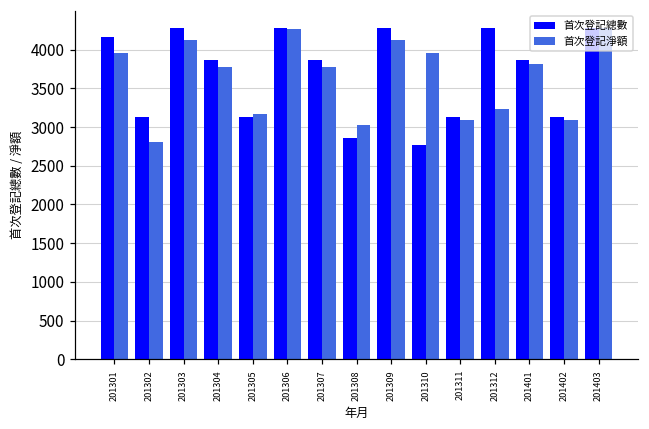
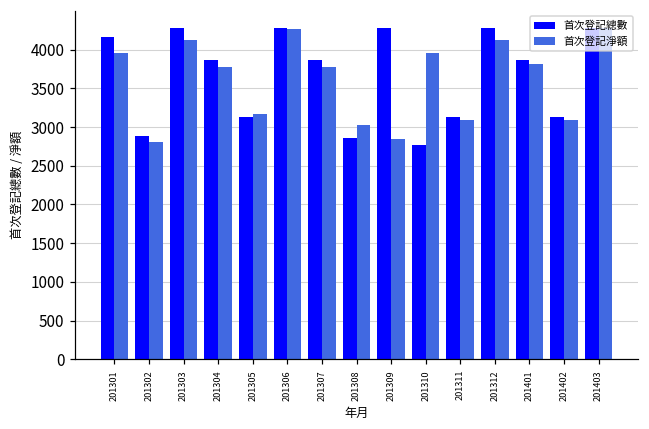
首次登記總數, 201302: 3100 -> 2900
首次登記淨額, 201309: 4100 -> 2800
首次登記淨額, 201312: 3200 -> 4100
